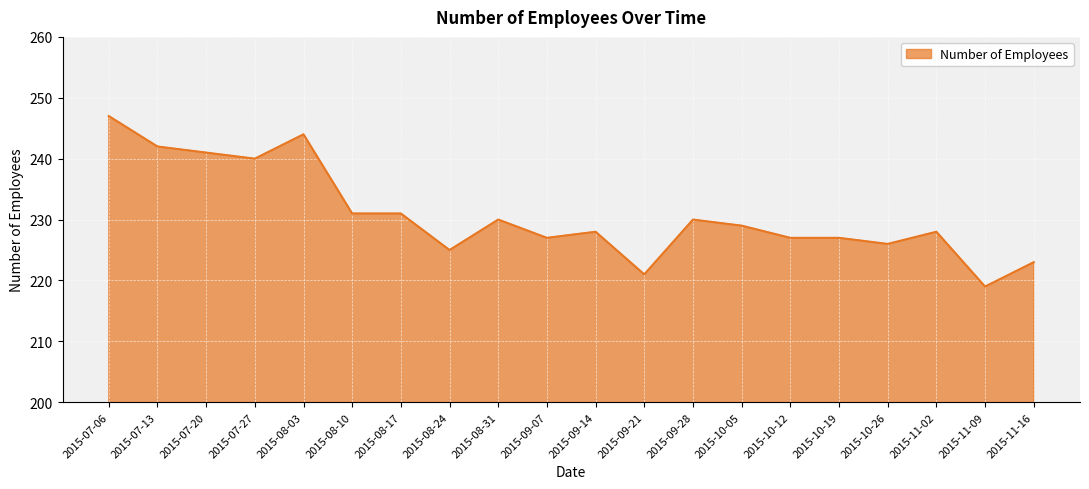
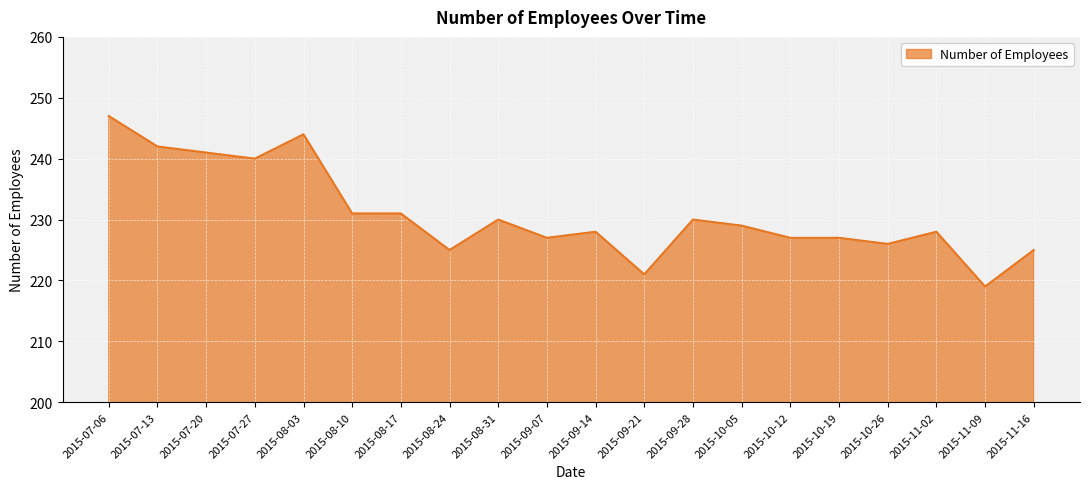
2015-11-16: 223 -> 225
